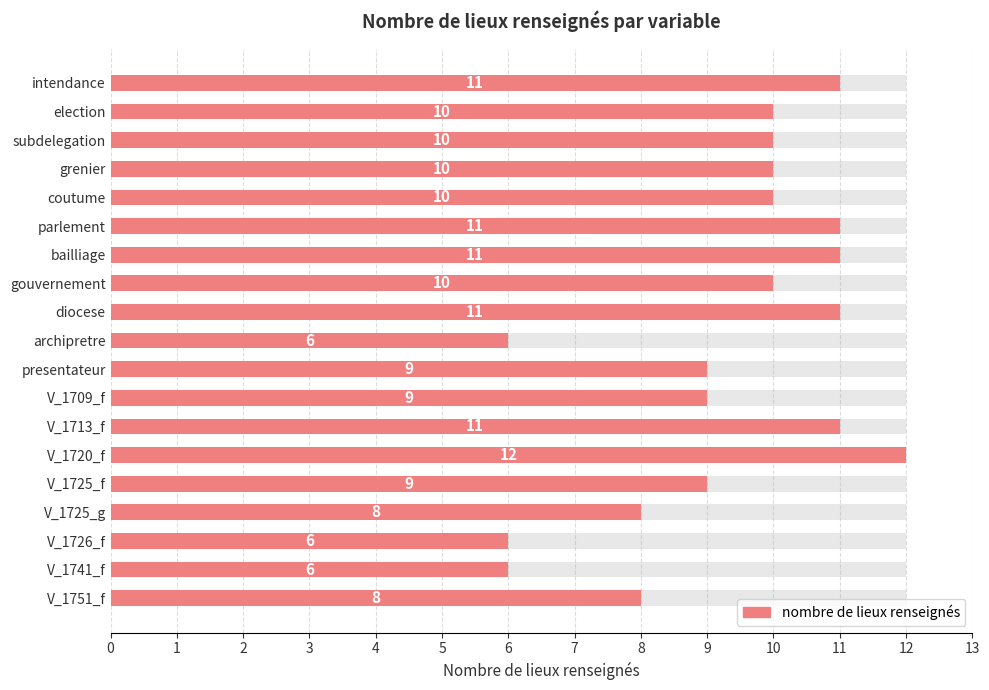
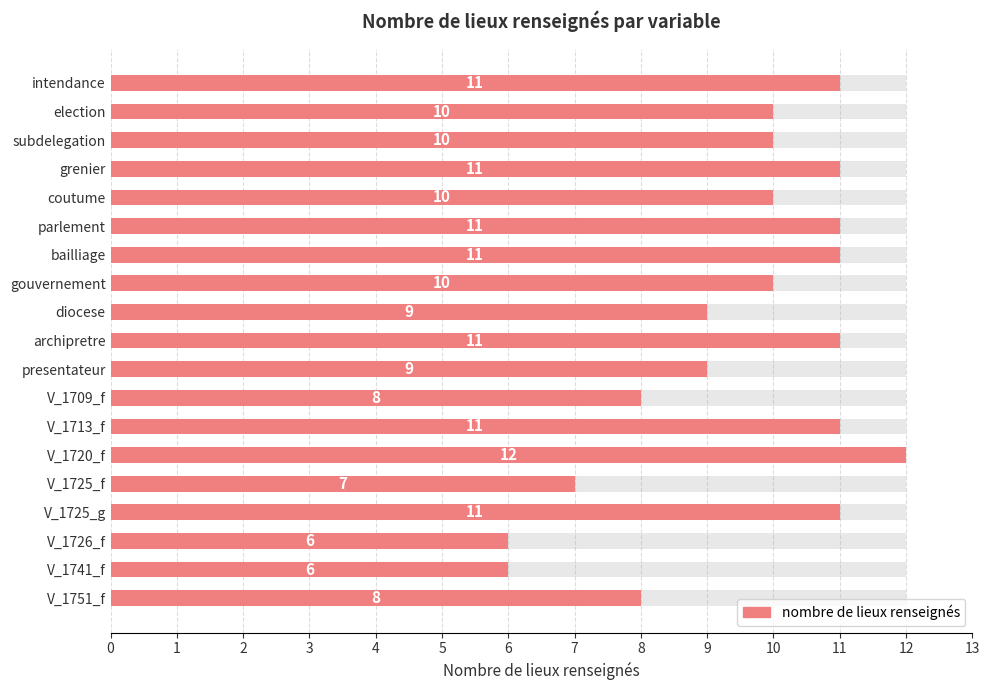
nombre de lieux renseignés, grenier: 10 -> 11
nombre de lieux renseignés, diocese: 11 -> 9
nombre de lieux renseignés, archipretre: 6 -> 11
nombre de lieux renseignés, V_1709_f: 9 -> 8
nombre de lieux renseignés, V_1725_f: 9 -> 7
nombre de lieux renseignés, V_1725_g: 8 -> 11
